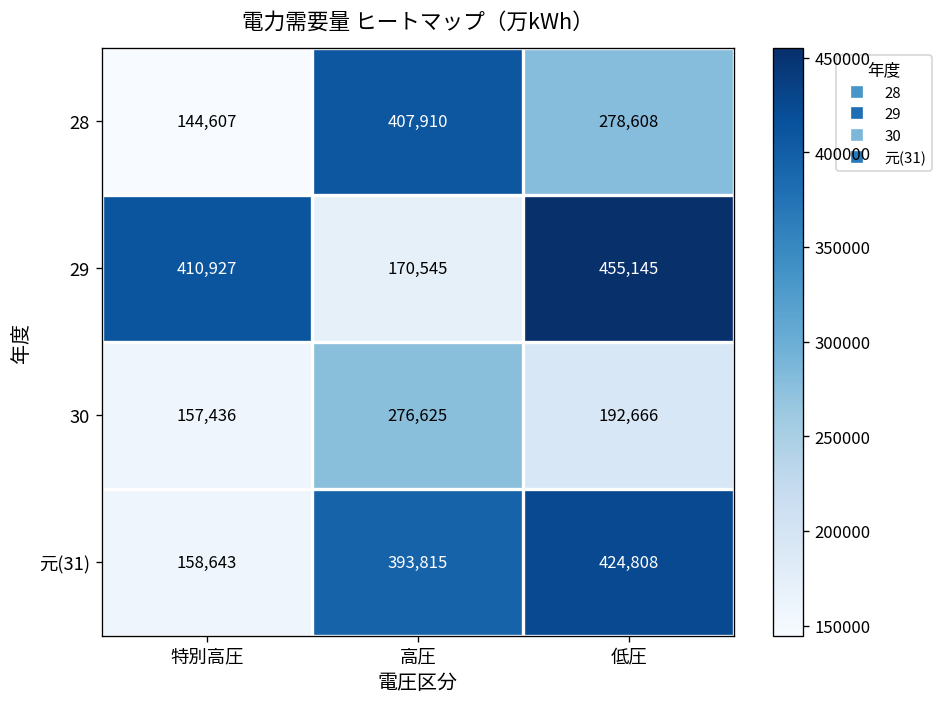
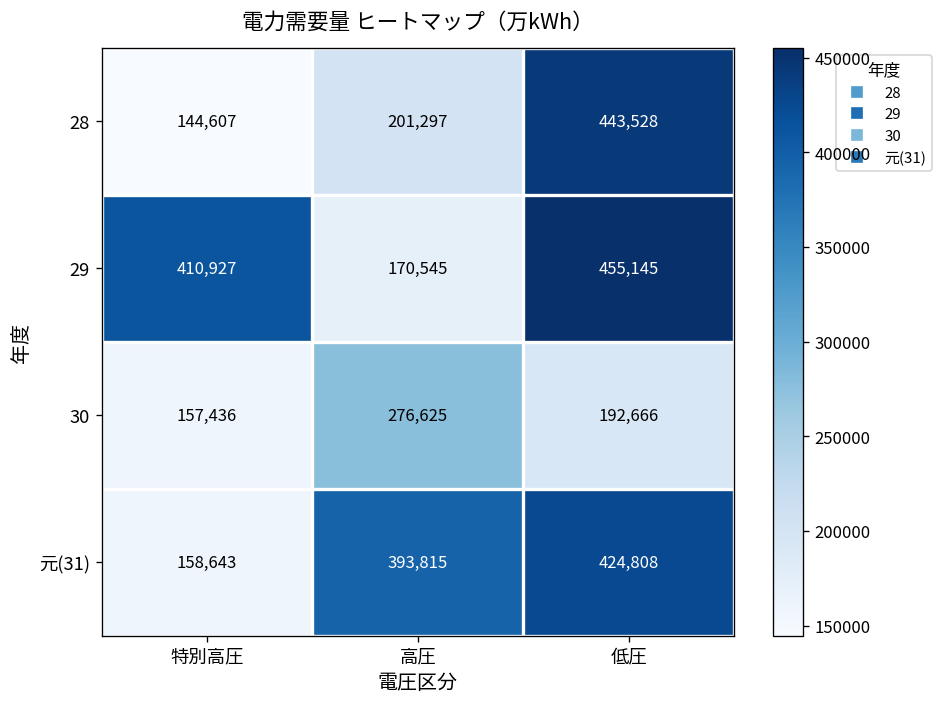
28, 高圧: 407,910 -> 201,297
28, 低圧: 278,608 -> 443,528
